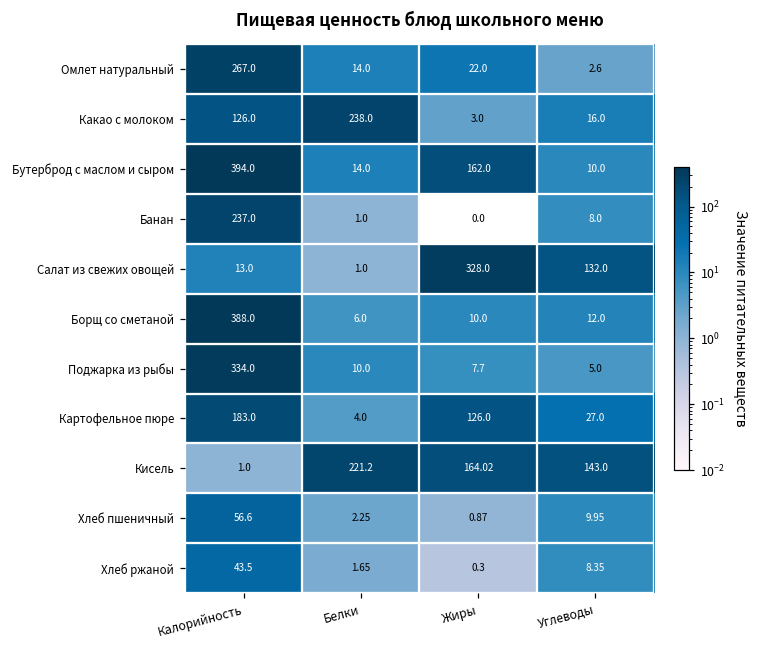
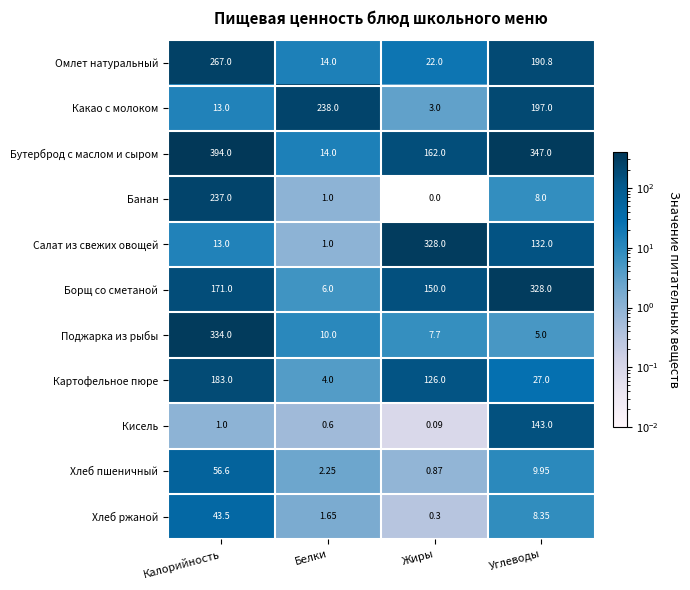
Омлет натуральный, Углеводы: 2.6 -> 190.8
Какао с молоком, Калорийность: 126.0 -> 13.0
Какао с молоком, Углеводы: 16.0 -> 197.0
Бутерброд с маслом и сыром, Углеводы: 10.0 -> 347.0
Борщ со сметаной, Калорийность: 388.0 -> 171.0
Борщ со сметаной, Жиры: 10.0 -> 150.0
Борщ со сметаной, Углеводы: 12.0 -> 328.0
Кисель, Белки: 221.2 -> 0.6
Кисель, Жиры: 164.02 -> 0.09
